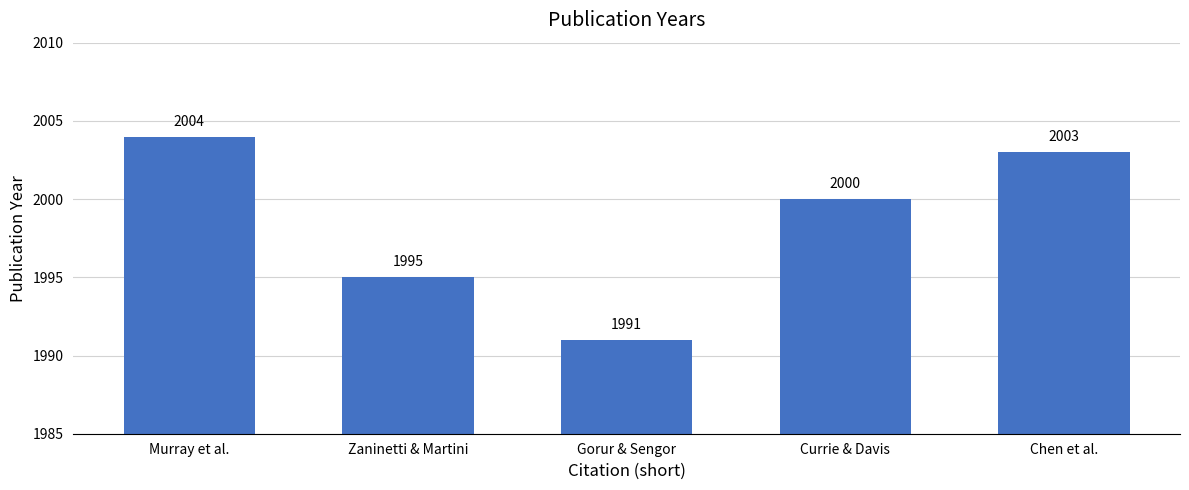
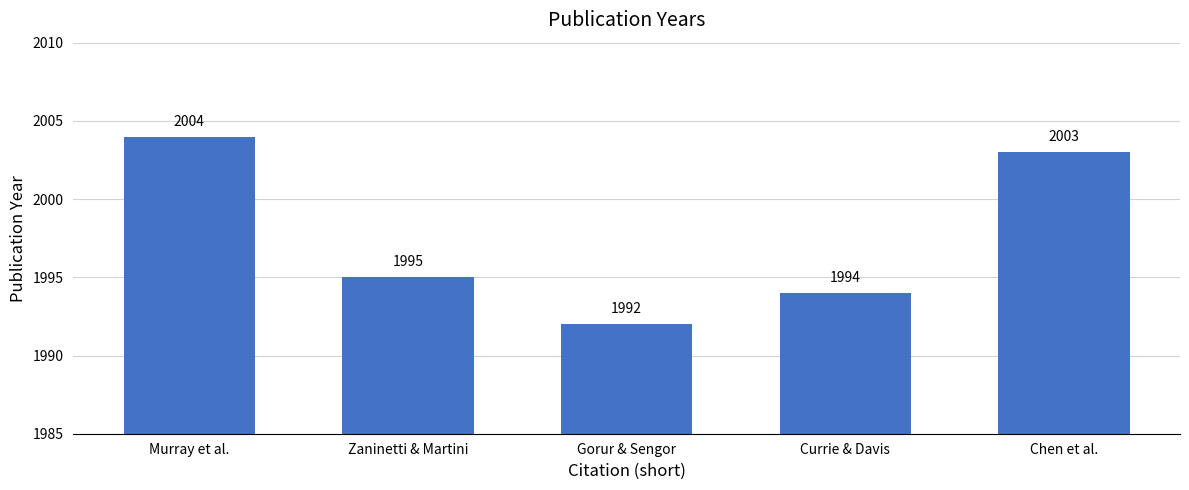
Gorur & Sengor: 1991 -> 1992
Currie & Davis: 2000 -> 1994
